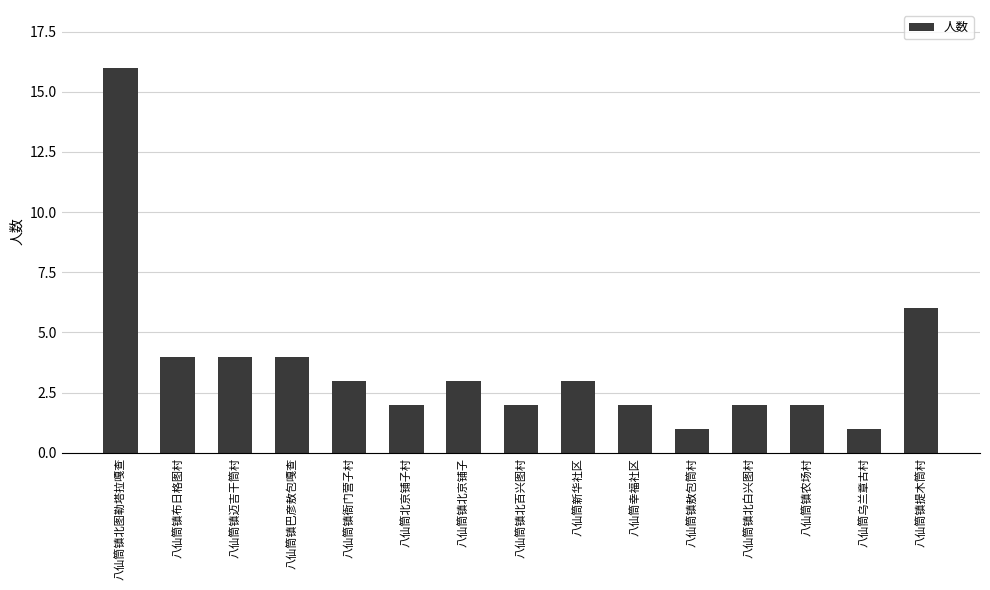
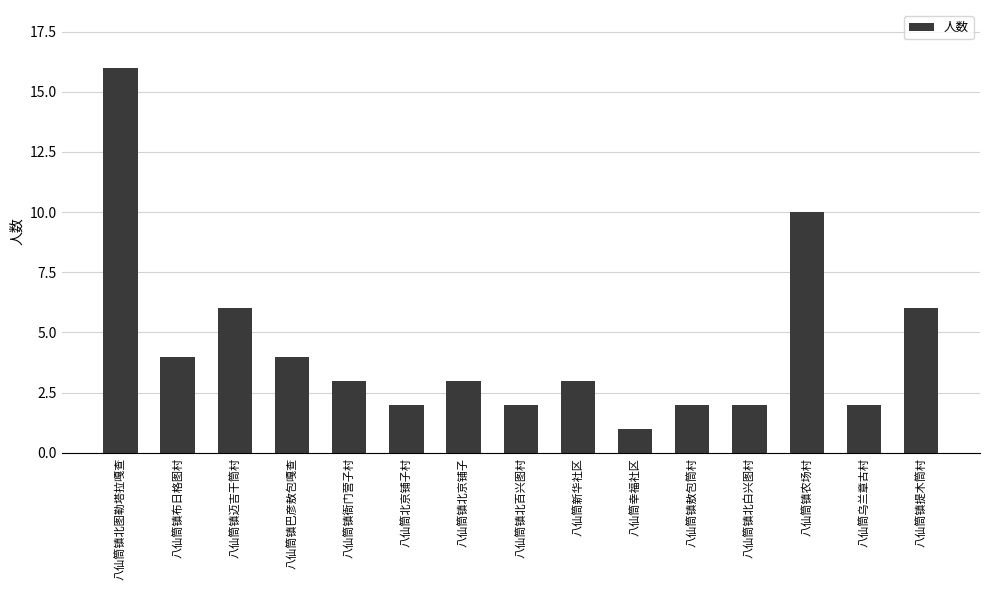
八仙筒镇迈吉干筒村: 4 -> 6
八仙筒幸福社区: 2 -> 1
八仙筒镇敖包筒村: 1 -> 2
八仙筒镇农场村: 2 -> 10
八仙筒乌兰章古村: 1 -> 2
